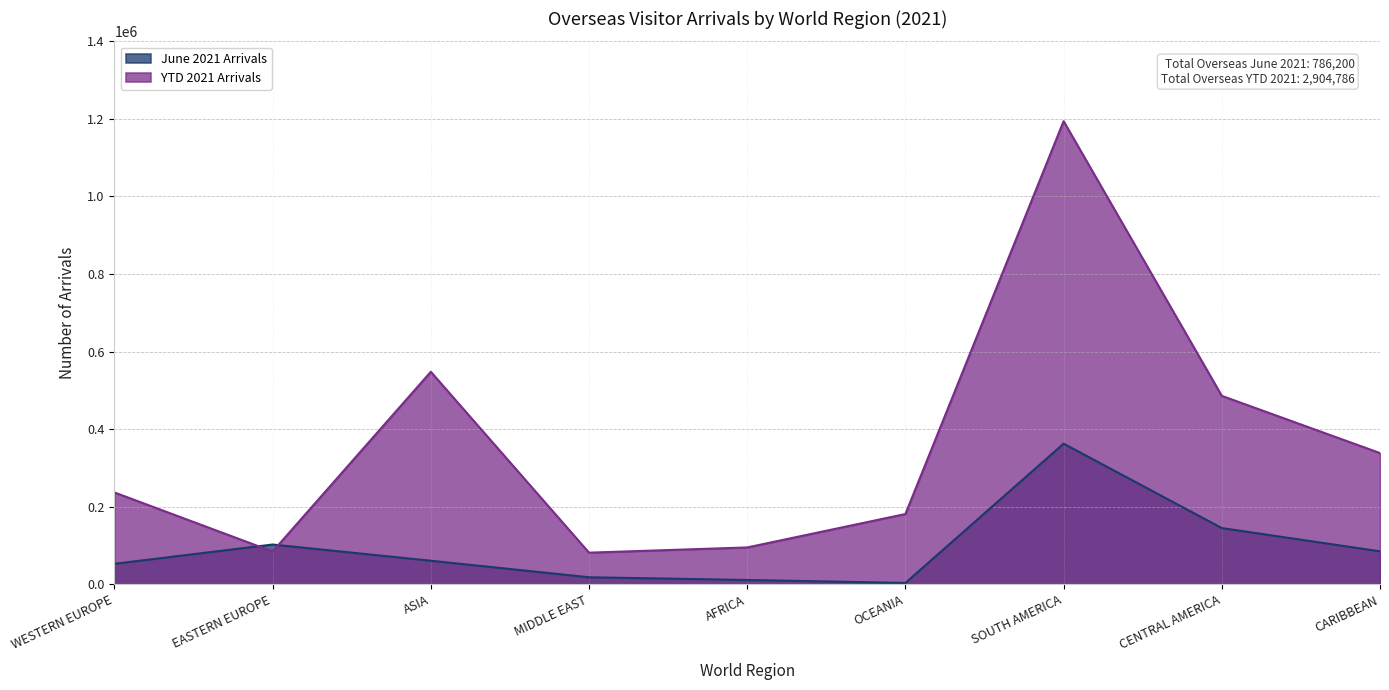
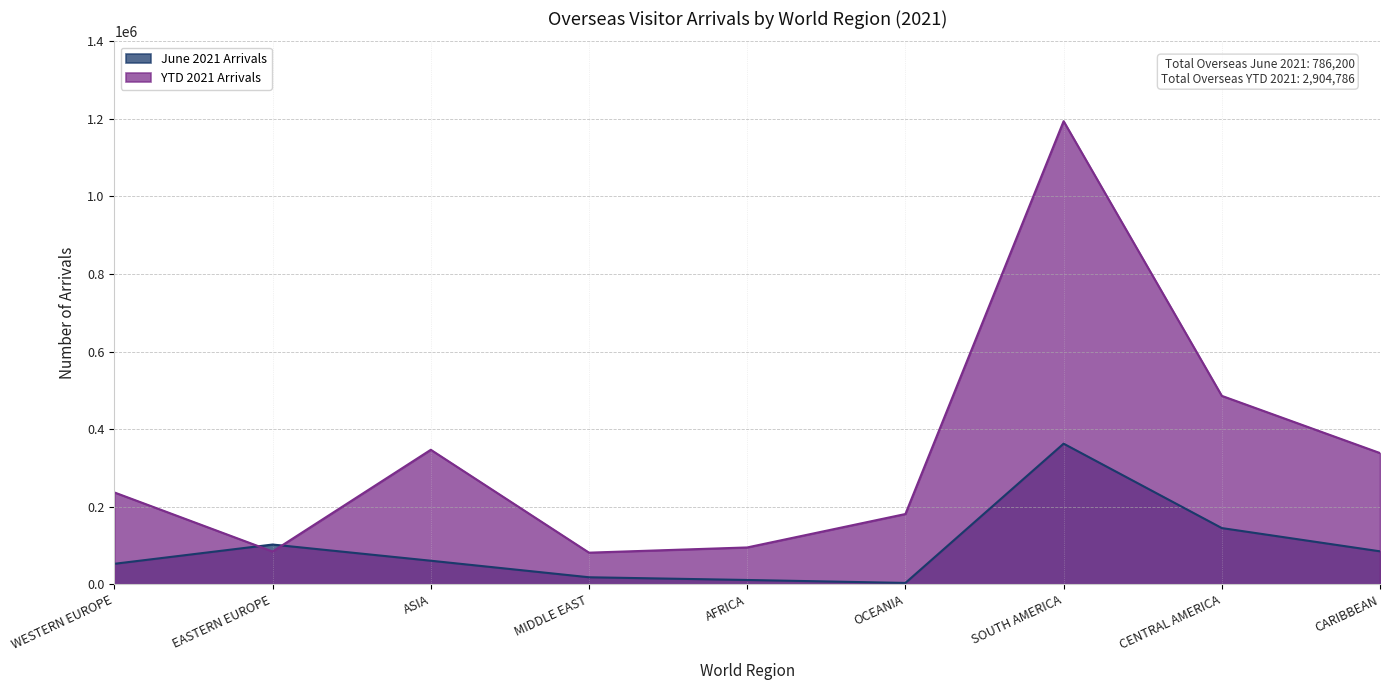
YTD 2021 Arrivals, ASIA: 550000 -> 350000
